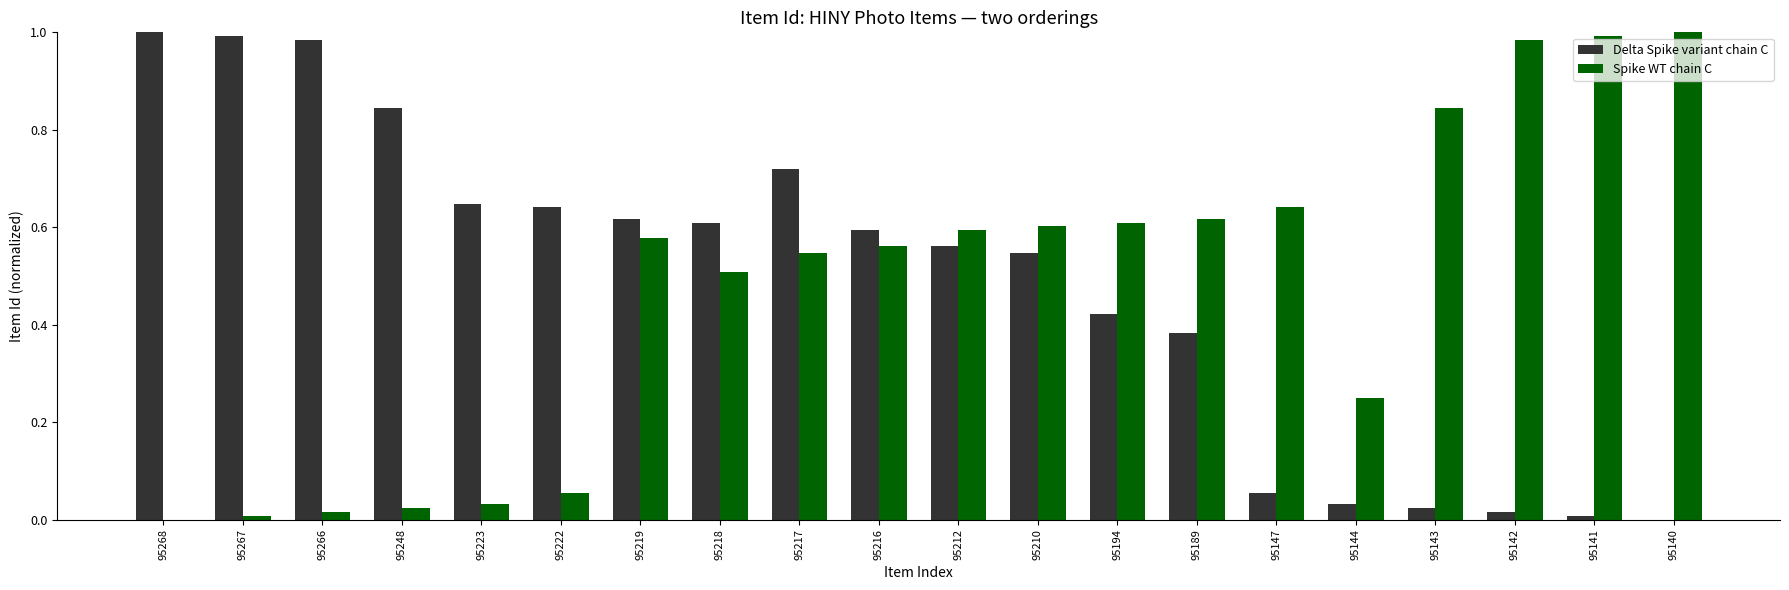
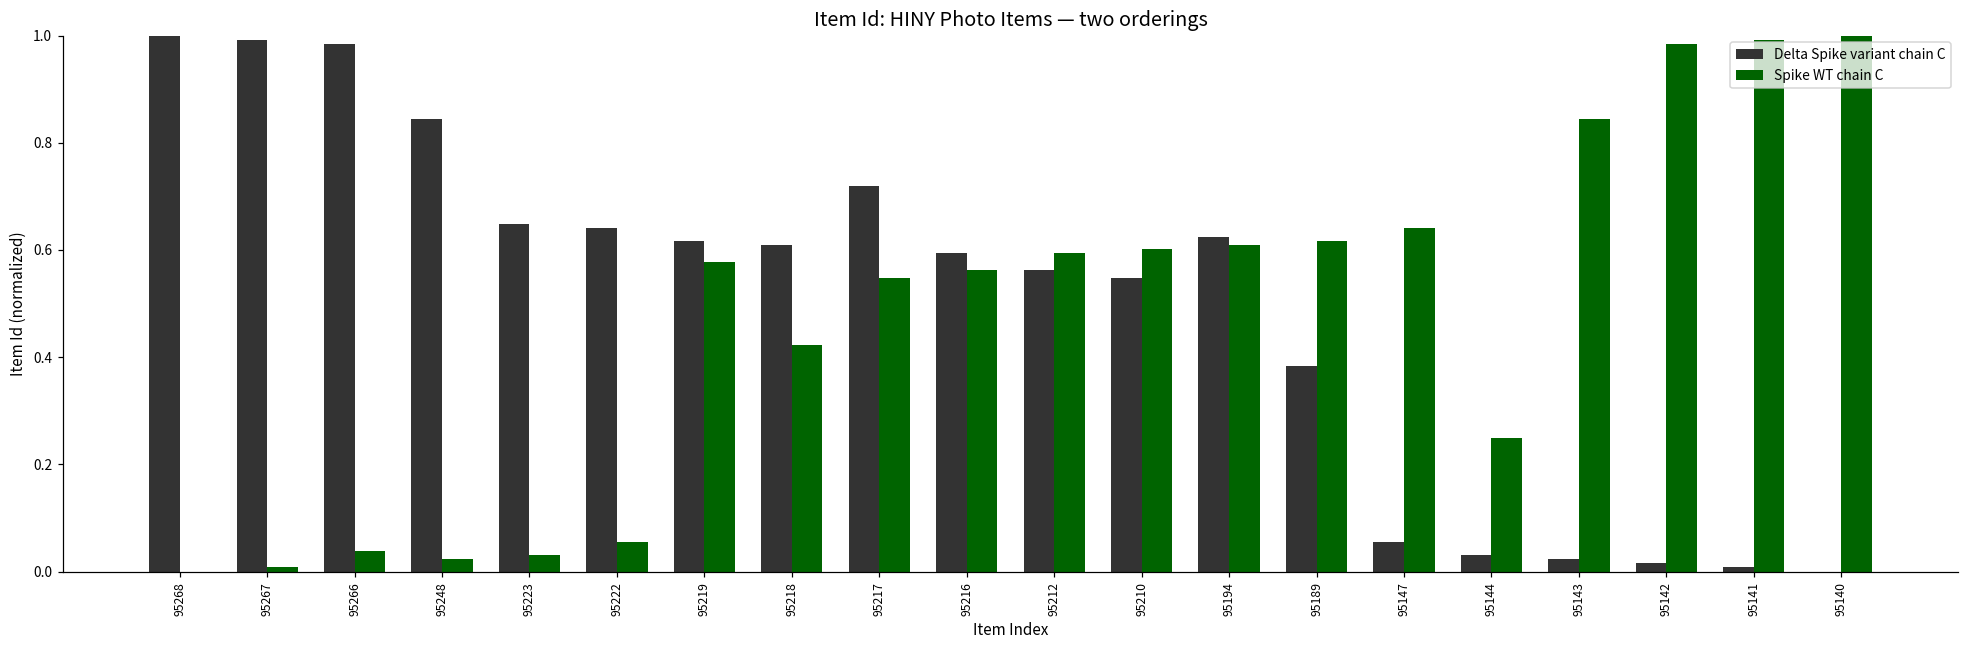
Spike WT chain C, 95266: 0.02 -> 0.04
Spike WT chain C, 95218: 0.51 -> 0.42
Delta Spike variant chain C, 95194: 0.42 -> 0.63
